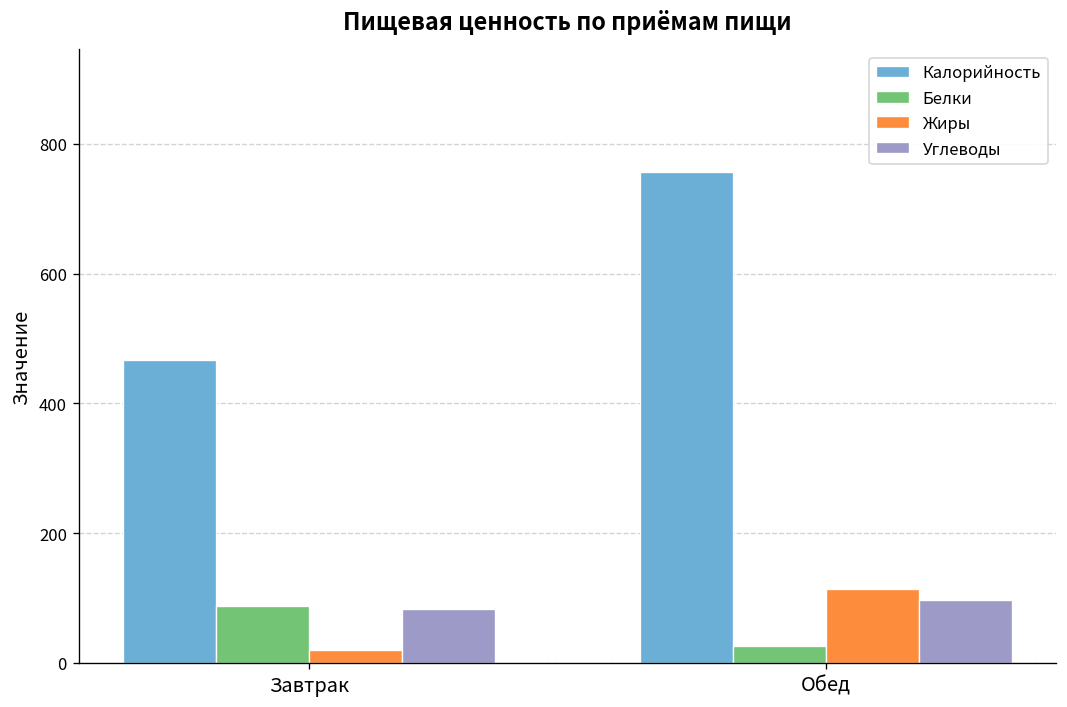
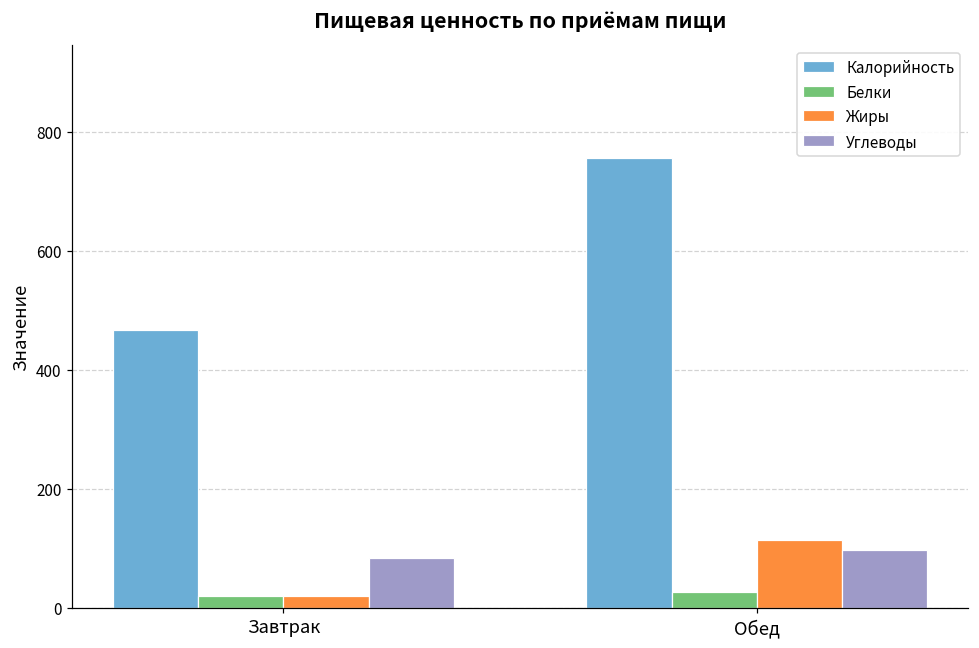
Белки, Завтрак: 90 -> 20
